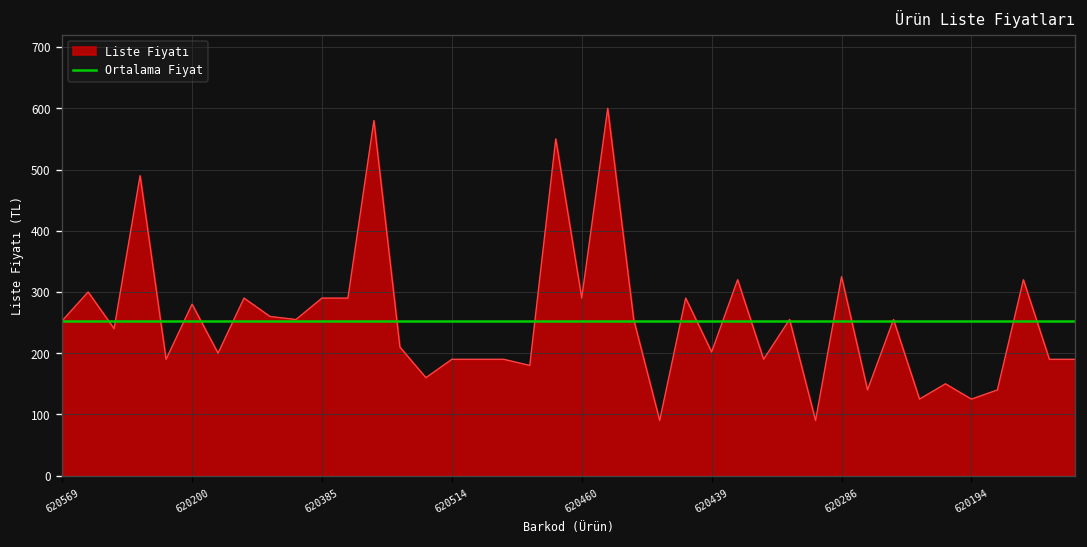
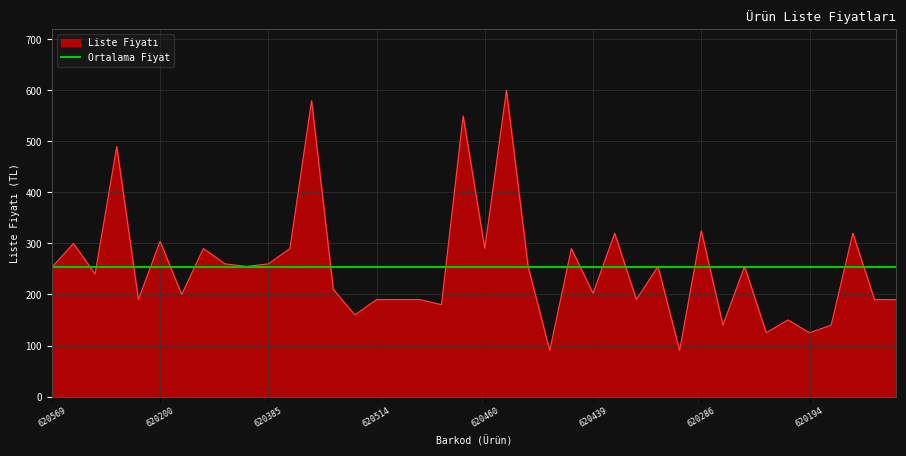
620200: 280 -> 300
620385: 290 -> 260
